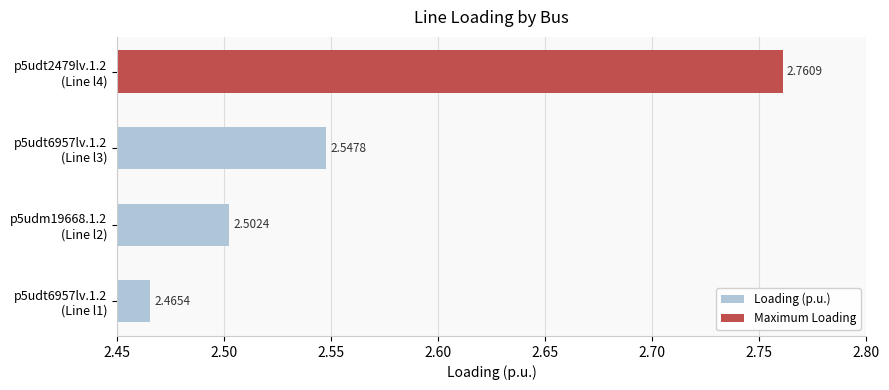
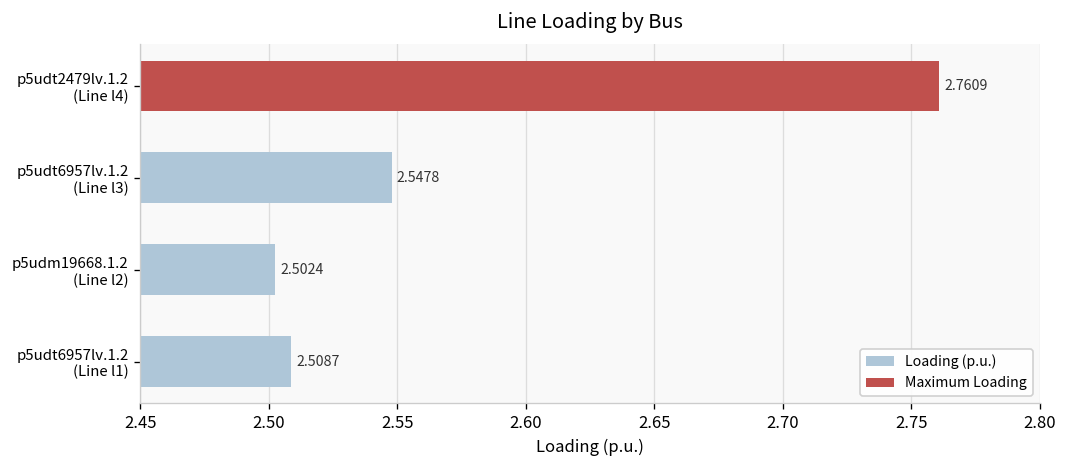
p5udt6957lv.1.2 (Line l1): 2.4654 -> 2.5087
